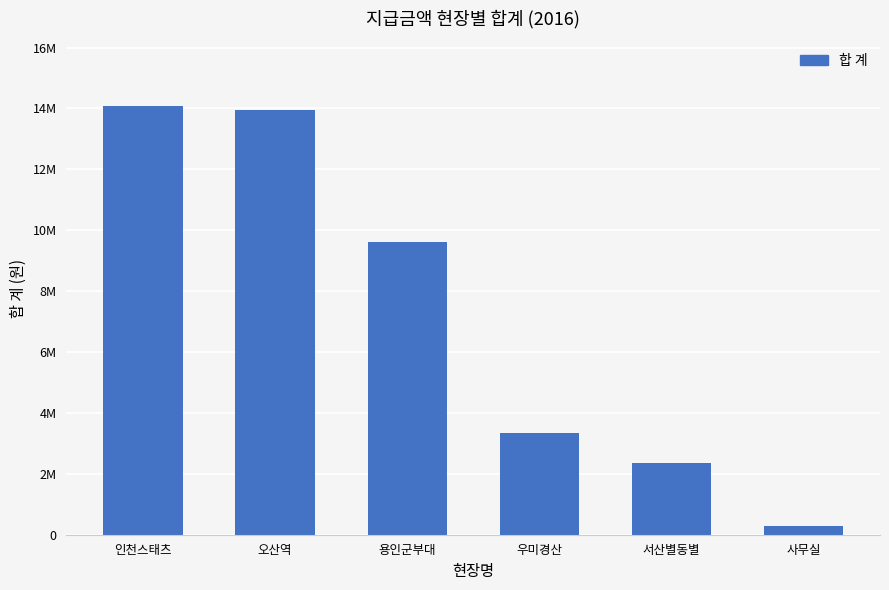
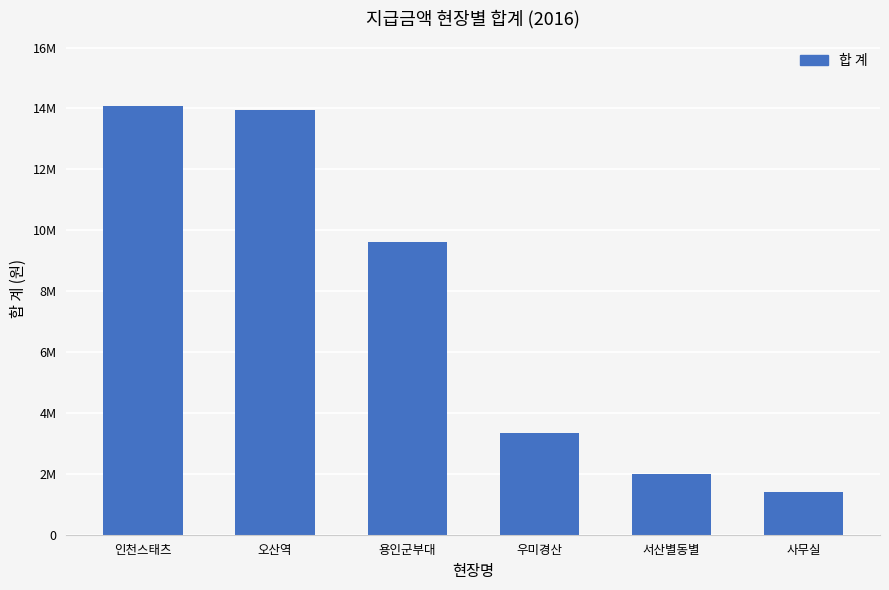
서산별동별: 2300000 -> 2000000
사무실: 300000 -> 1400000
